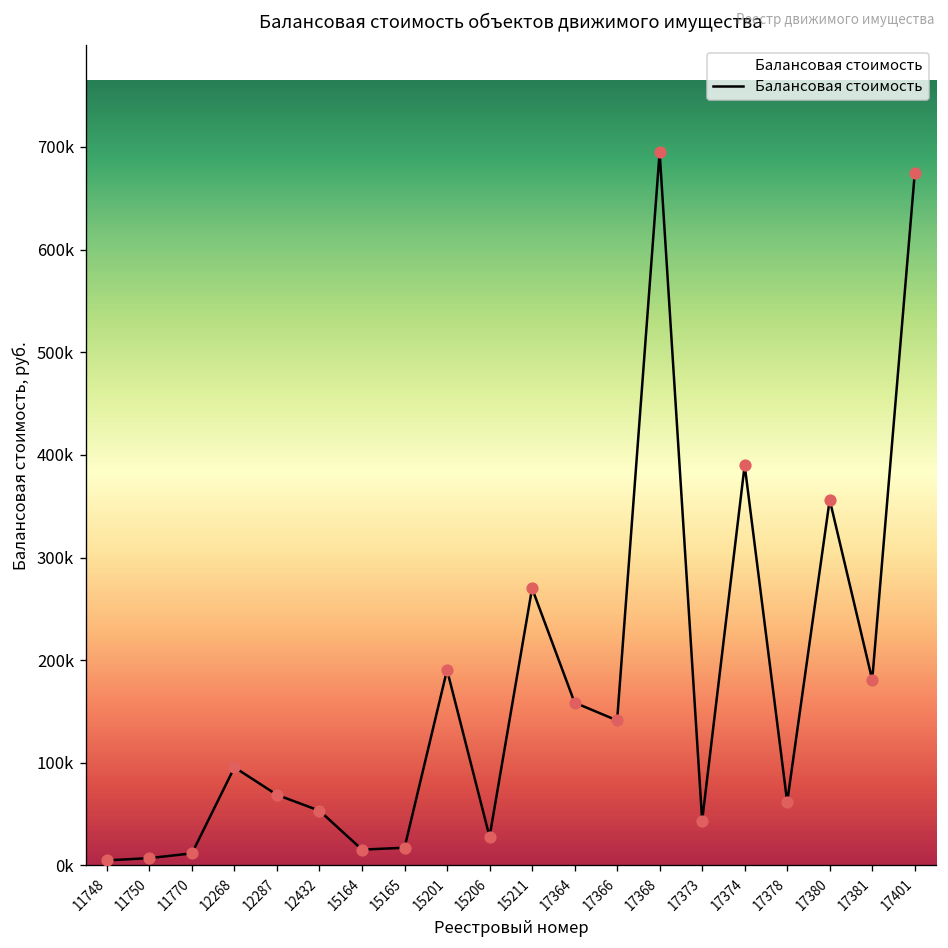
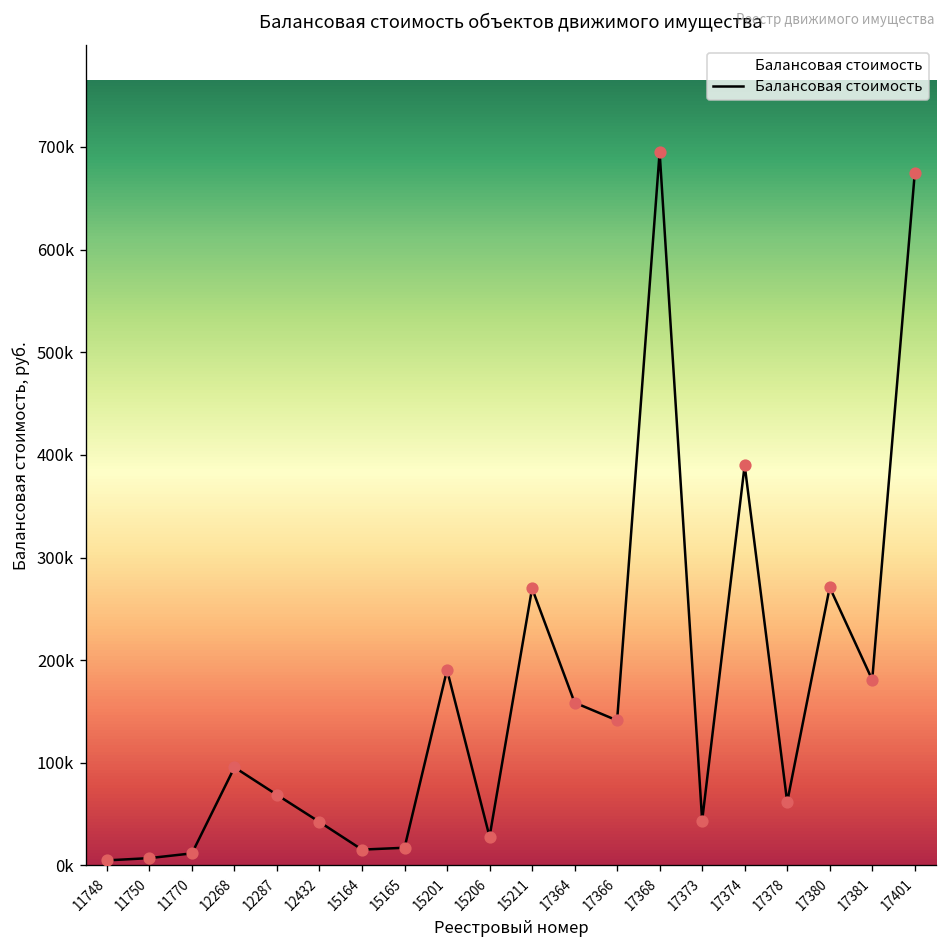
12432: 50000 -> 40000
17380: 360000 -> 270000
